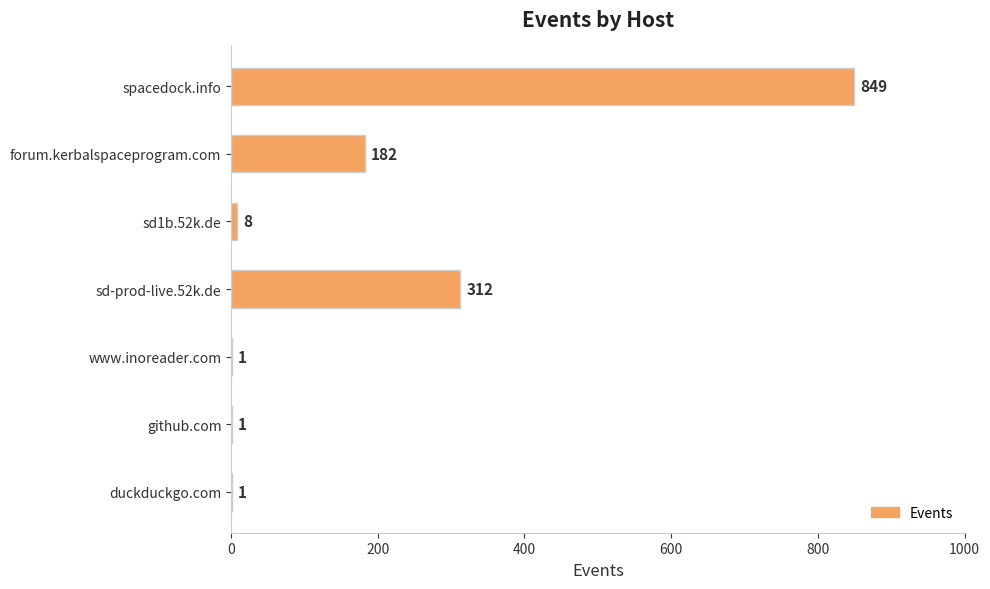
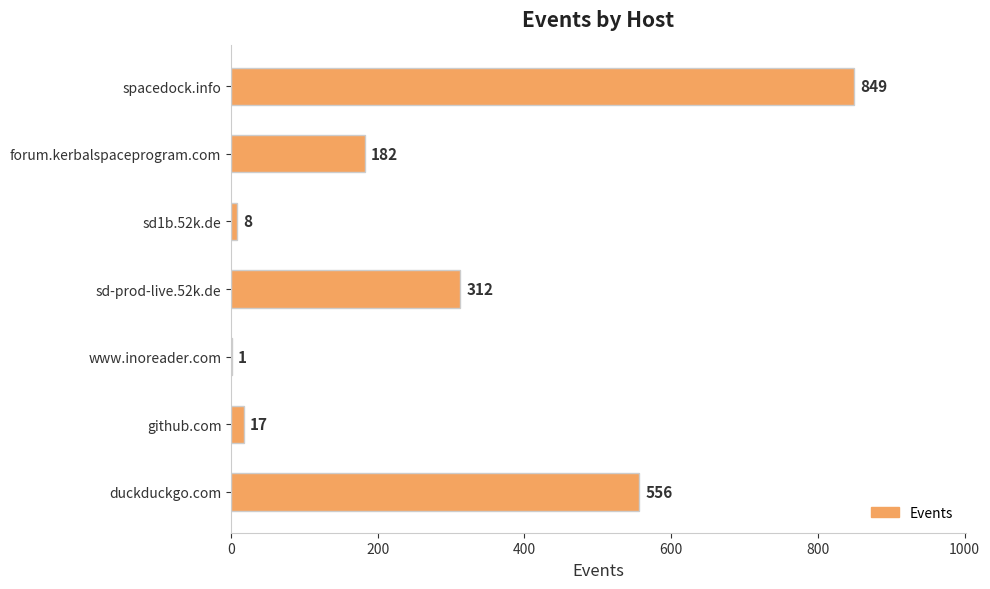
github.com: 1 -> 17
duckduckgo.com: 1 -> 556
